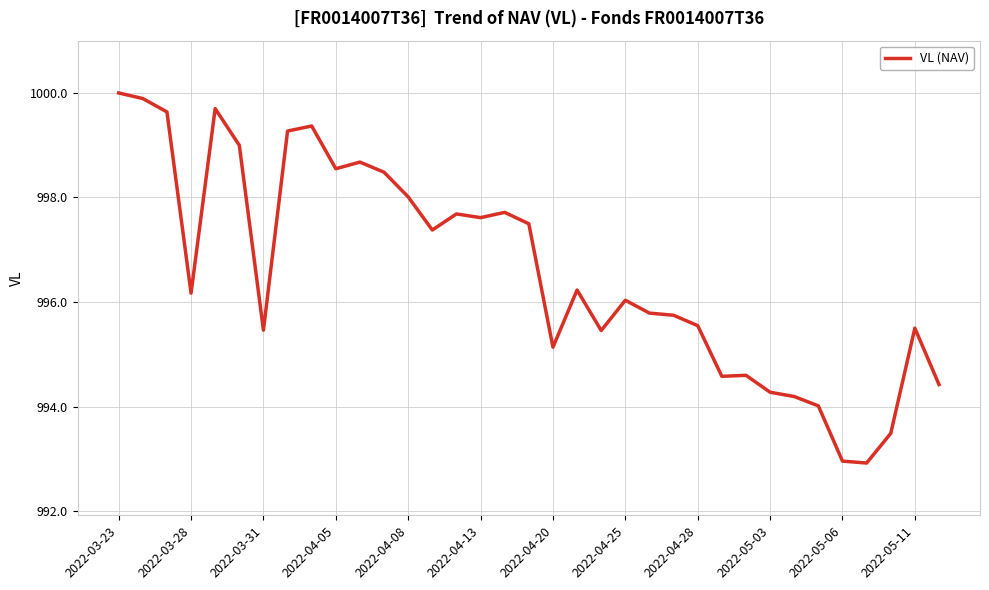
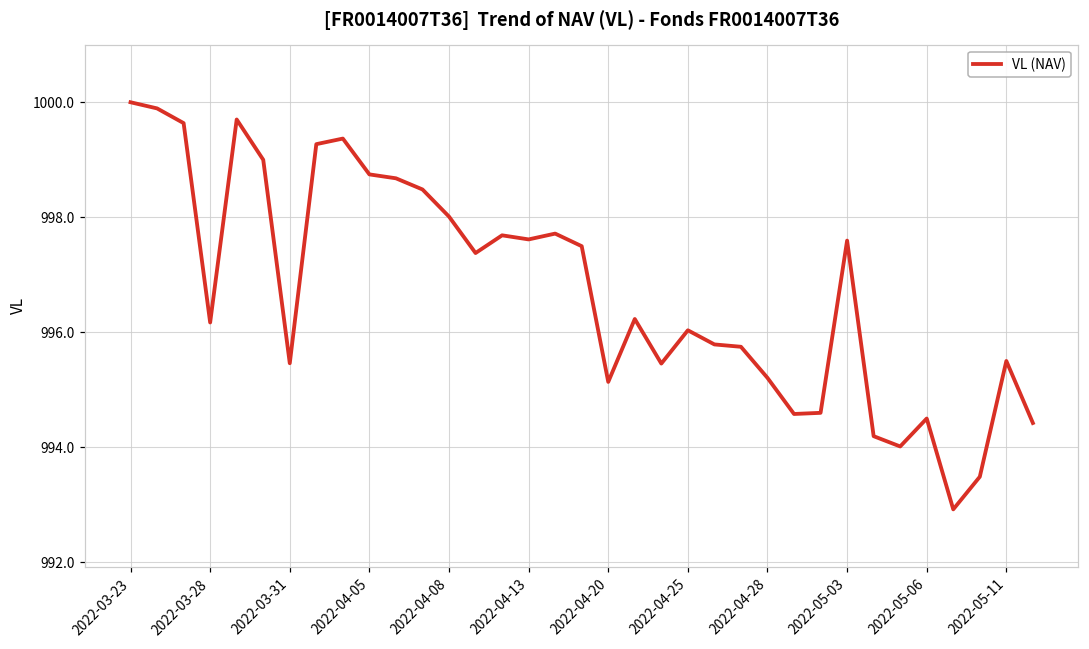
2022-04-05: 998.6 -> 998.7
2022-04-28: 995.5 -> 995.2
2022-05-03: 994.3 -> 997.6
2022-05-06: 993.0 -> 994.5
